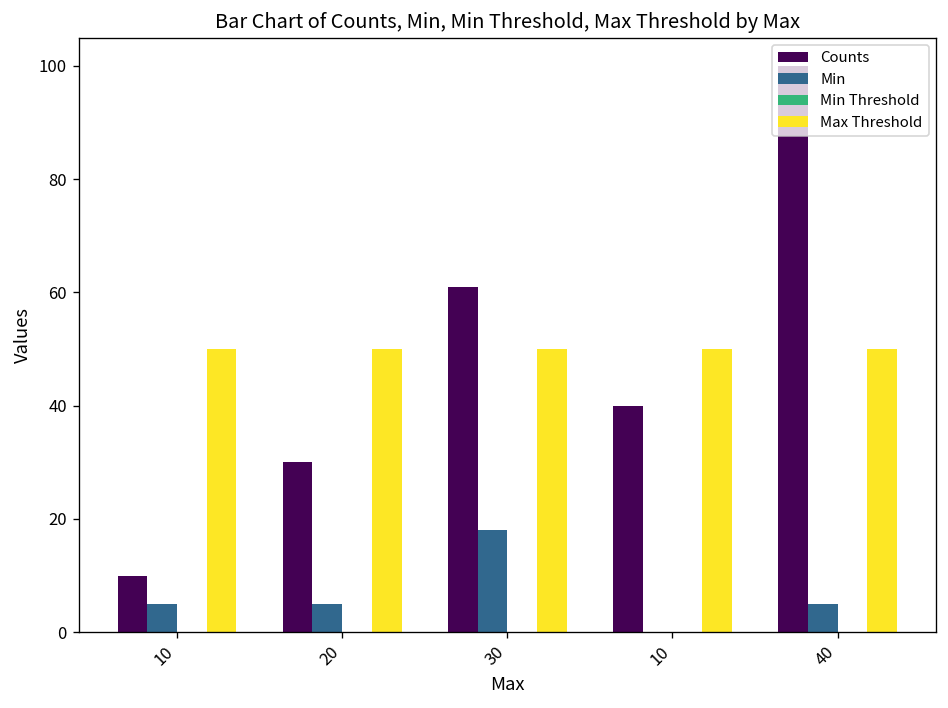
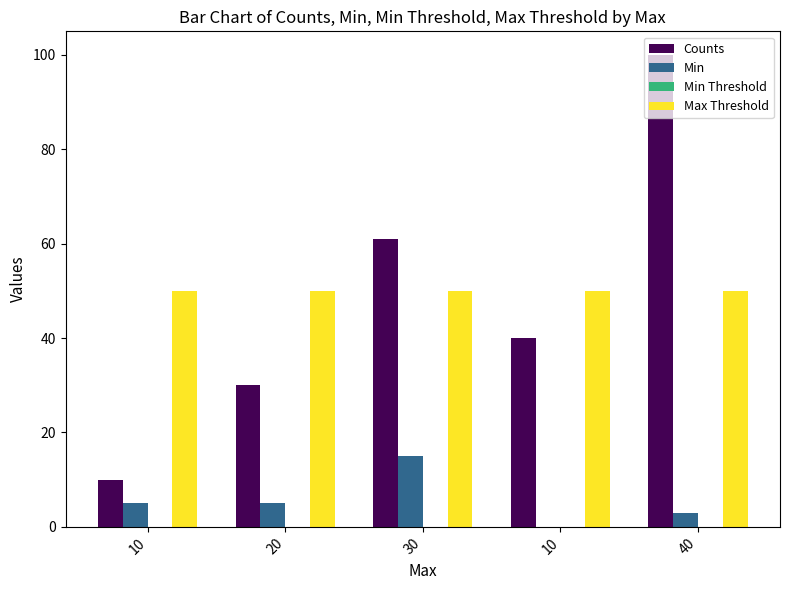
Min, 30: 18 -> 15
Min, 40: 5 -> 3
